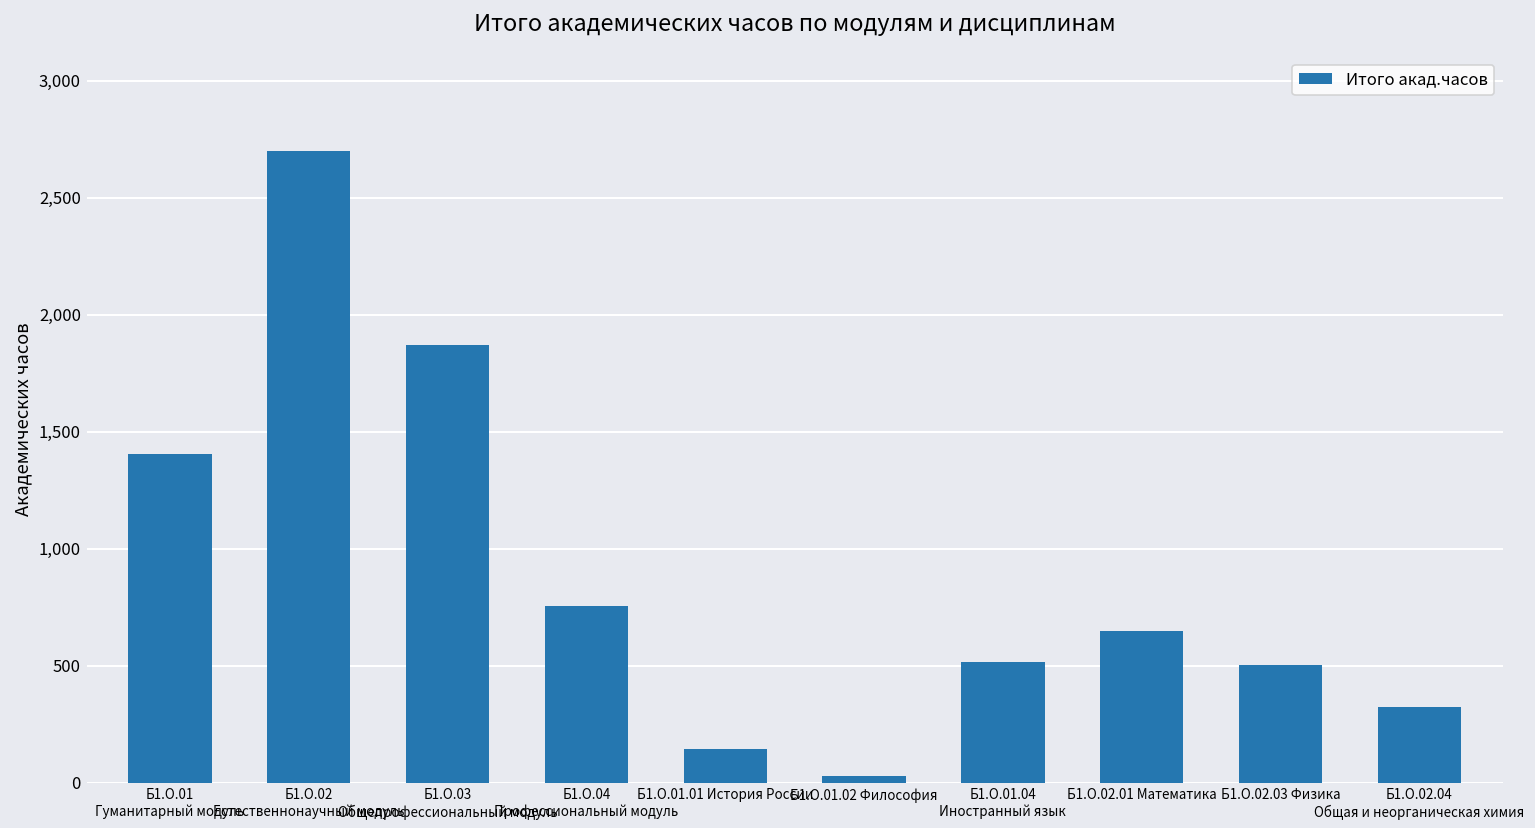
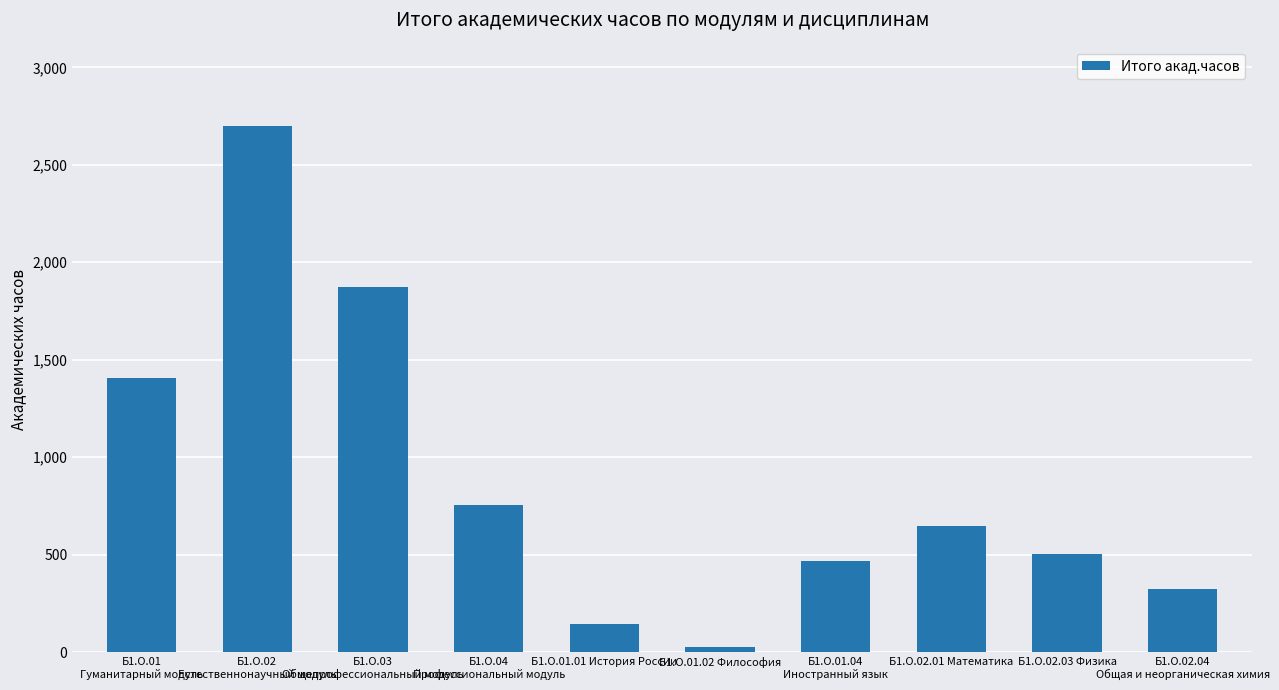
Б1.О.01.04 Иностранный язык: 520 -> 470
